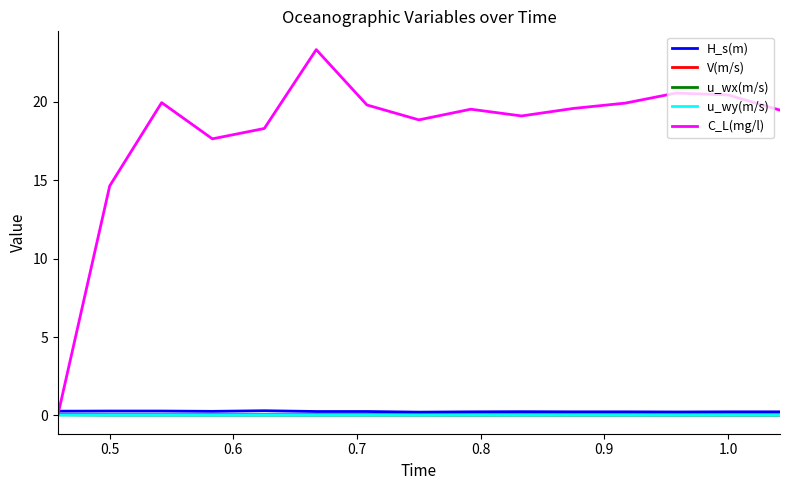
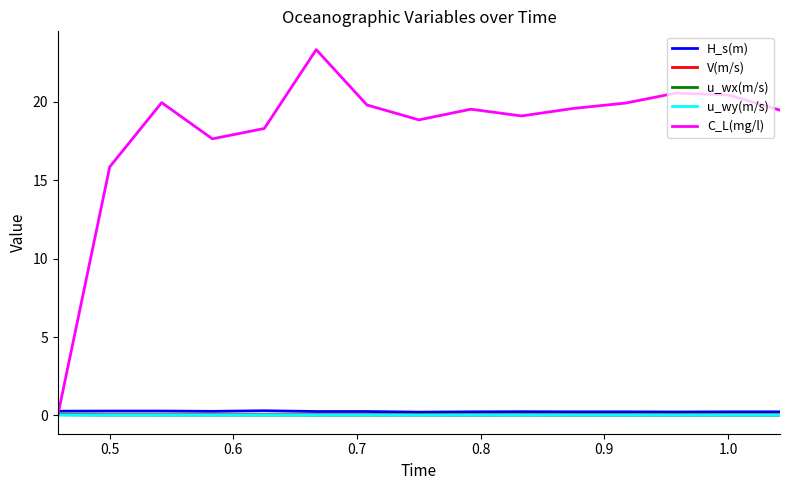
C_L(mg/l), 0.5: 14.6 -> 15.9
